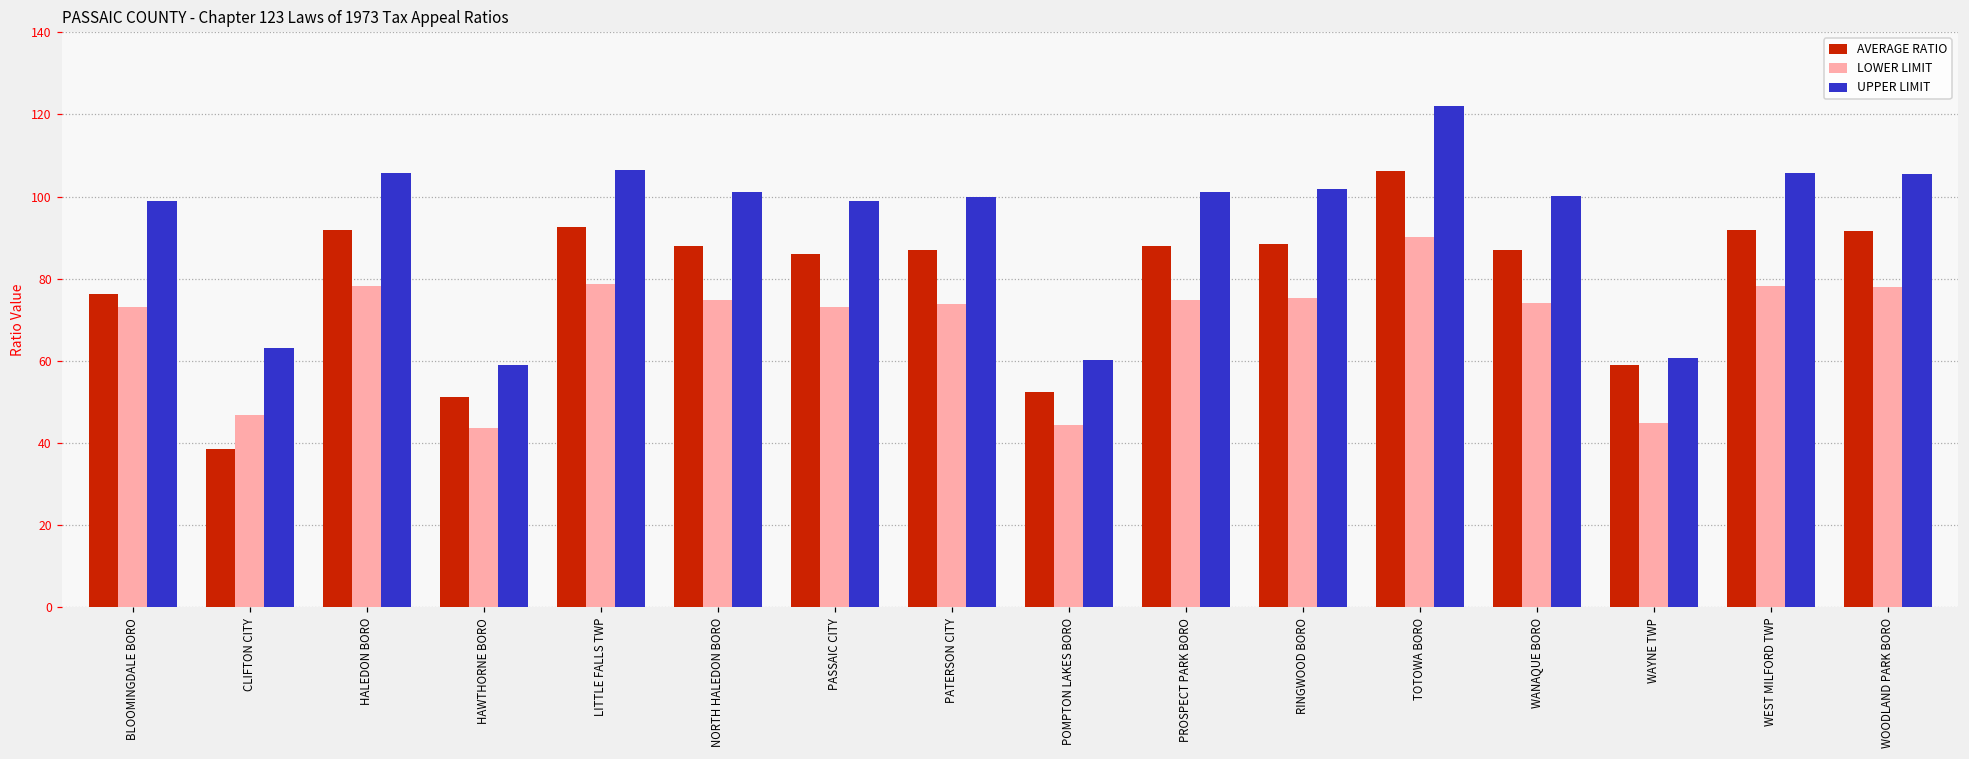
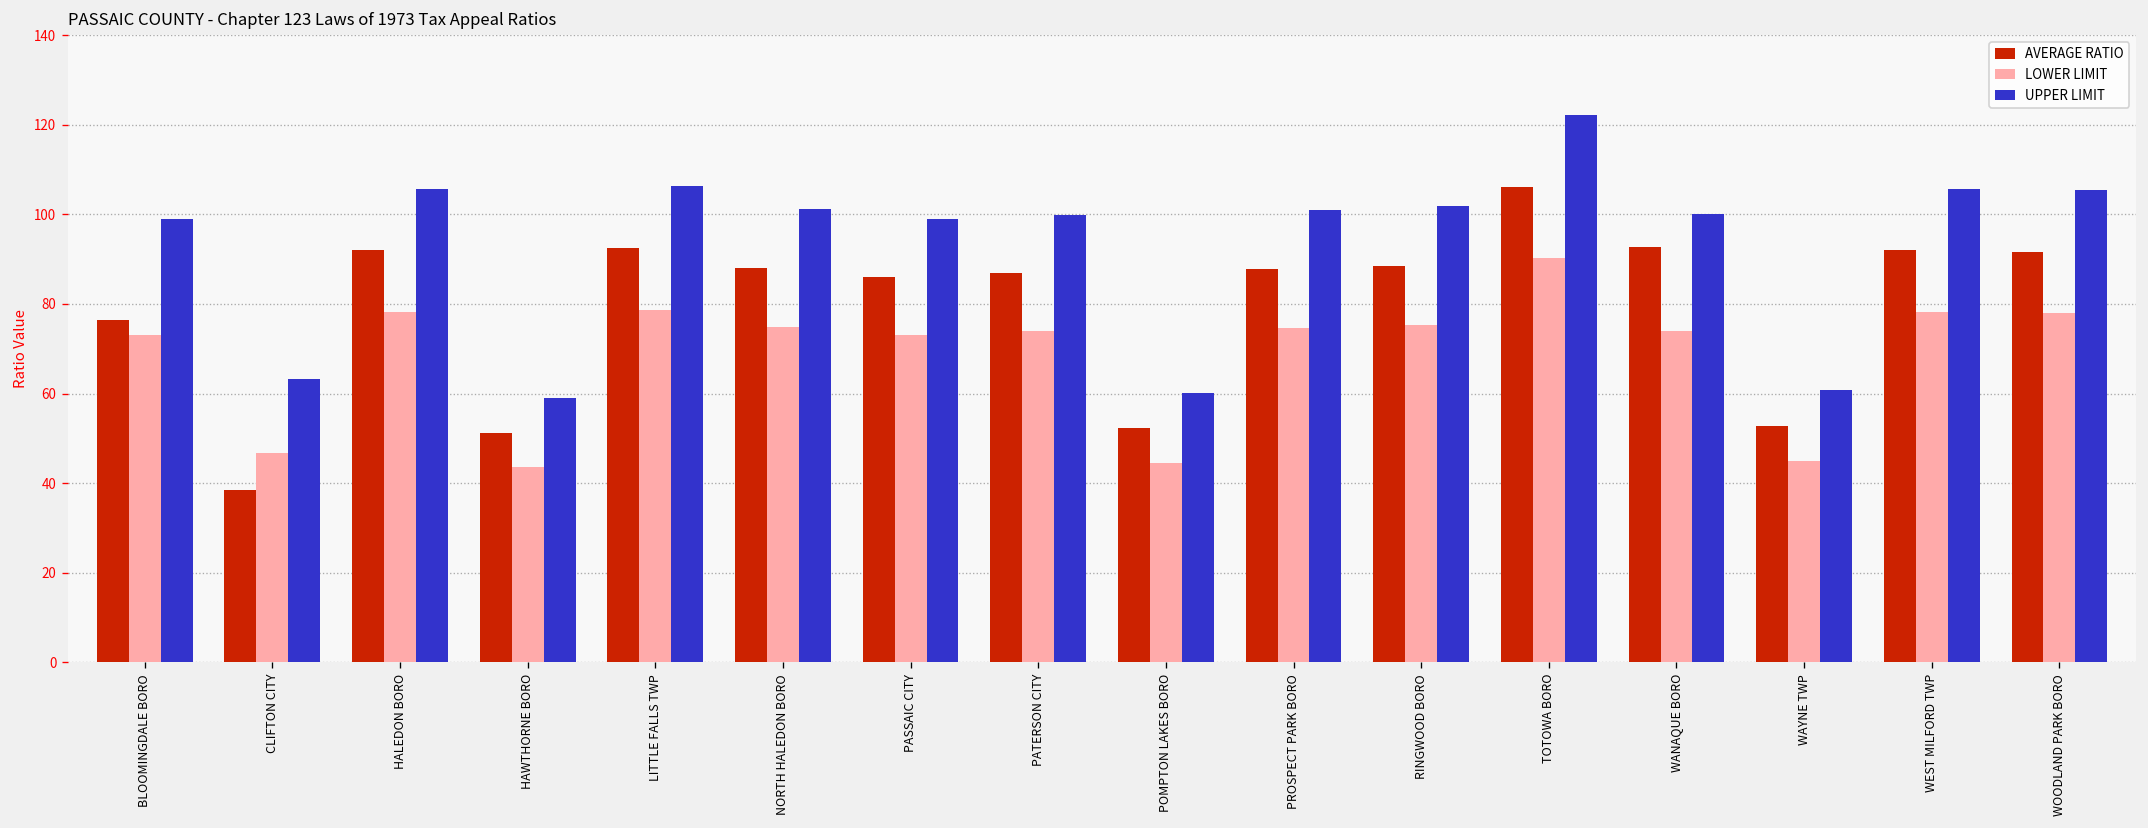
AVERAGE RATIO, WANAQUE BORO: 87 -> 93
AVERAGE RATIO, WAYNE TWP: 59 -> 53
